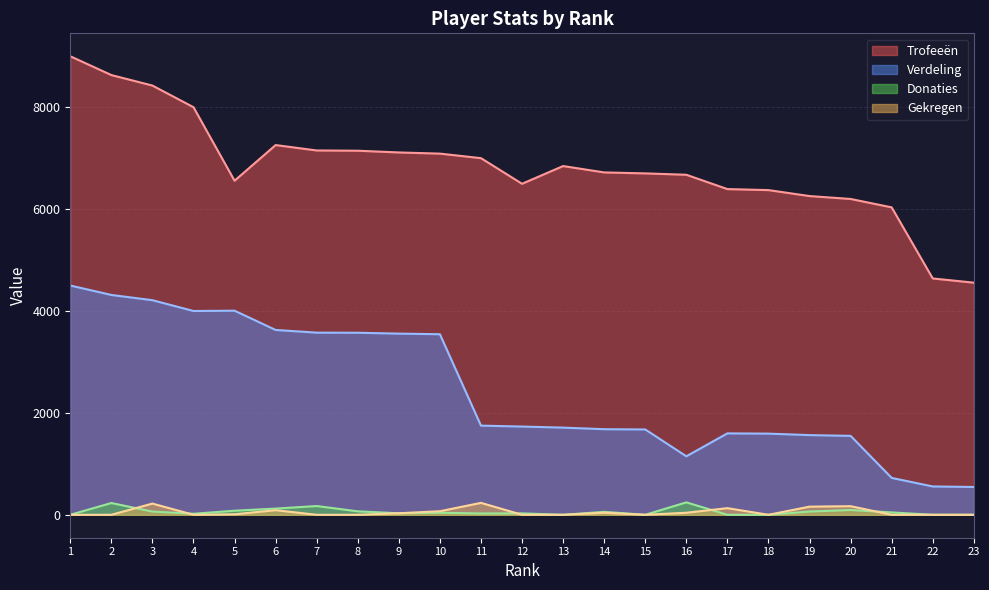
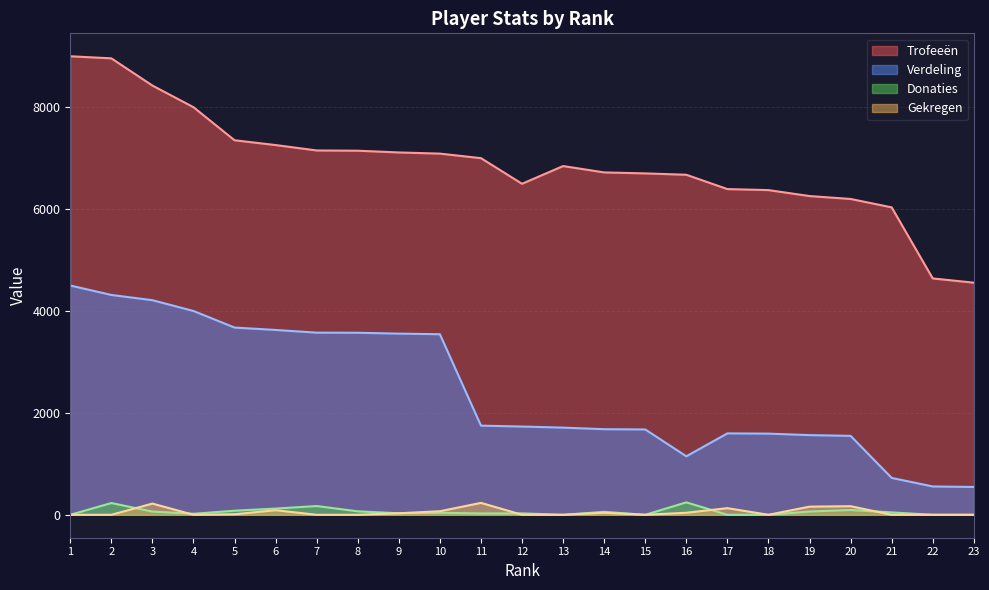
Trofeeën, 2: 8600 -> 9000
Trofeeën, 5: 6600 -> 7400
Verdeling, 5: 4000 -> 3700
